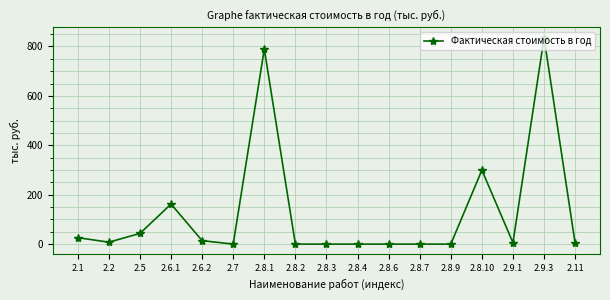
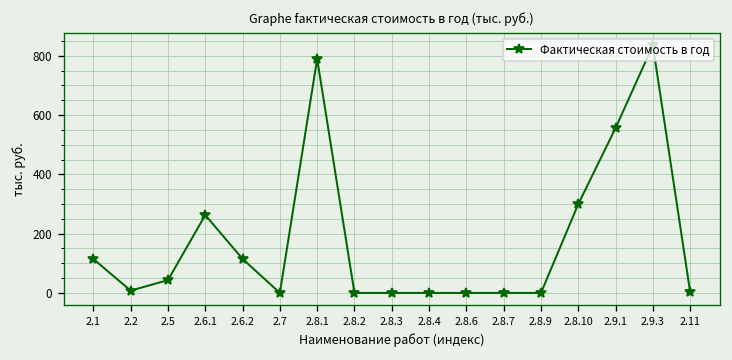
2.1: 30 -> 110
2.6.1: 160 -> 260
2.6.2: 10 -> 120
2.9.1: 10 -> 560
